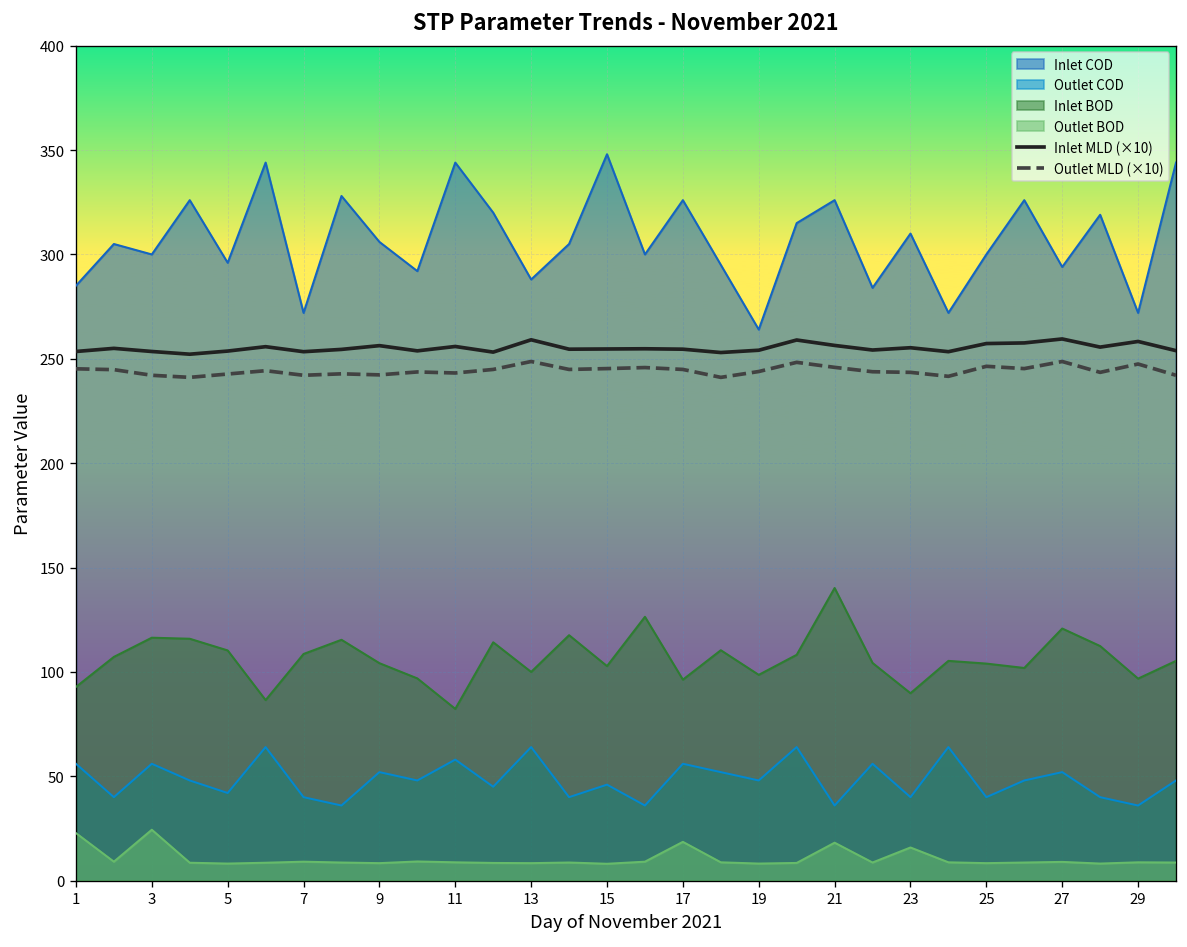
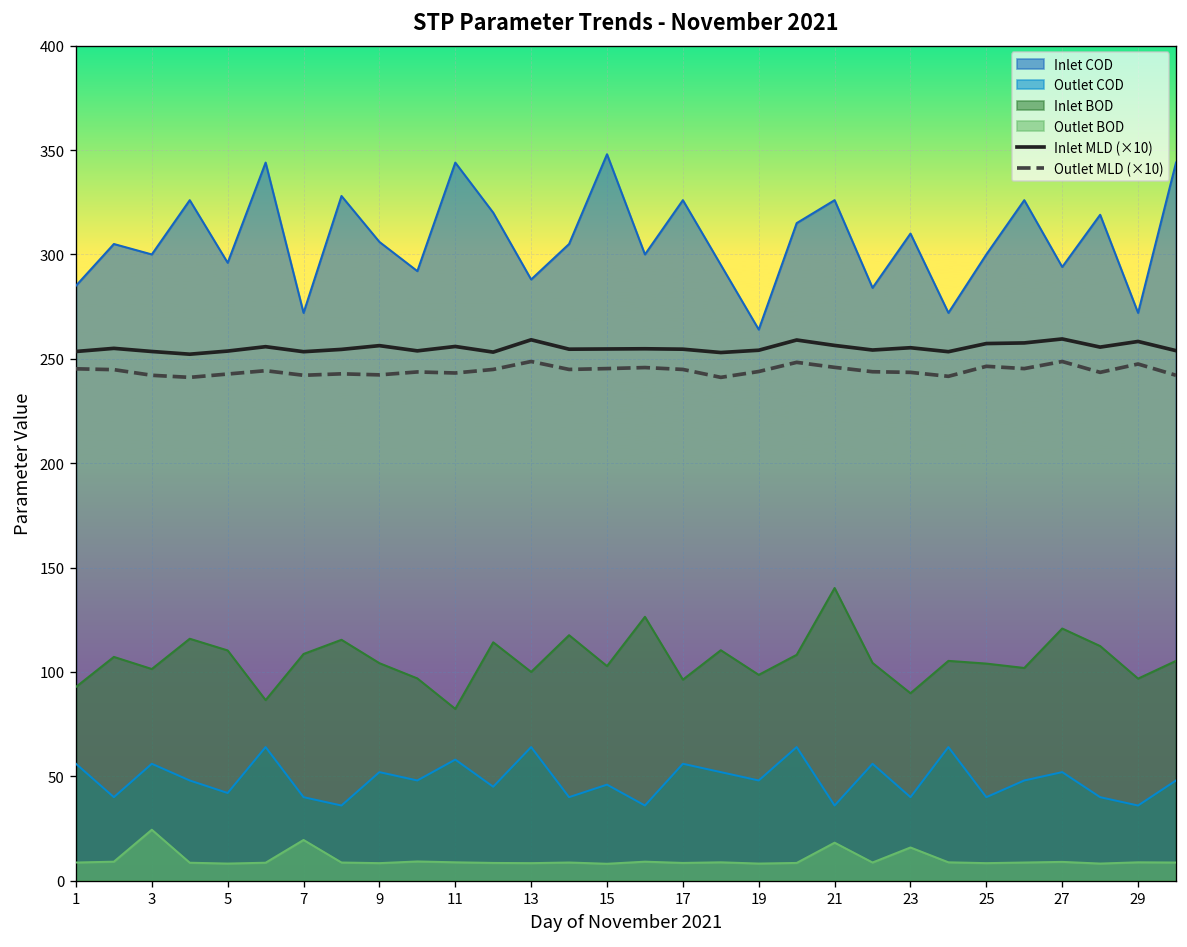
Outlet BOD, 1: 23 -> 9
Inlet BOD, 3: 116 -> 101
Outlet BOD, 7: 9 -> 20
Outlet BOD, 17: 19 -> 9
